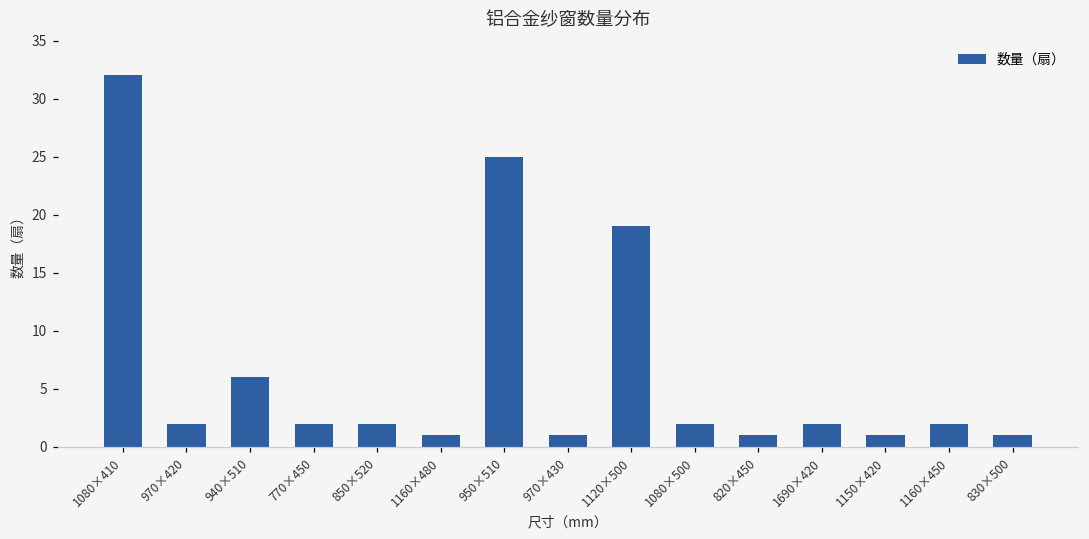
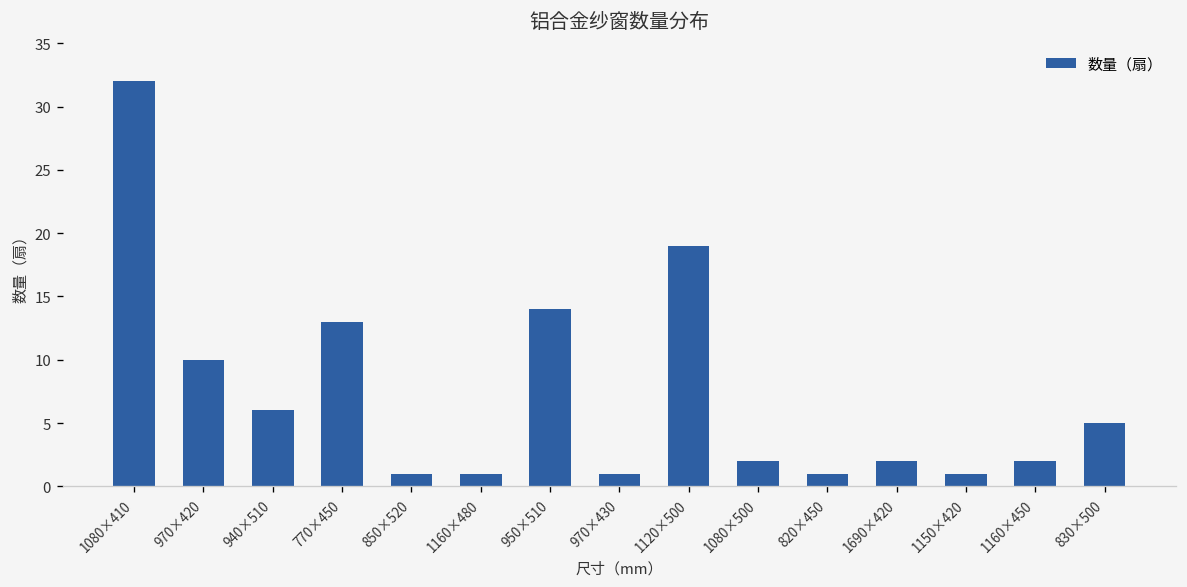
970×420: 2 -> 10
770×450: 2 -> 13
850×520: 2 -> 1
950×510: 25 -> 14
830×500: 1 -> 5
